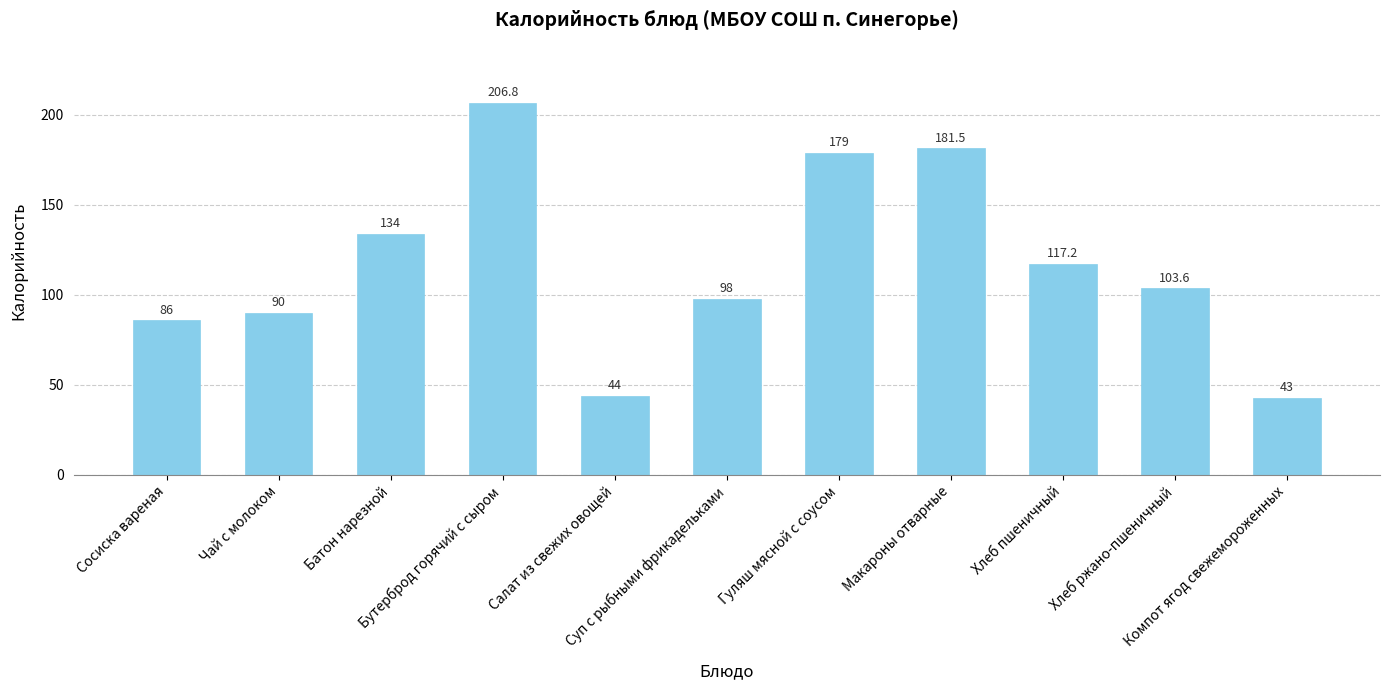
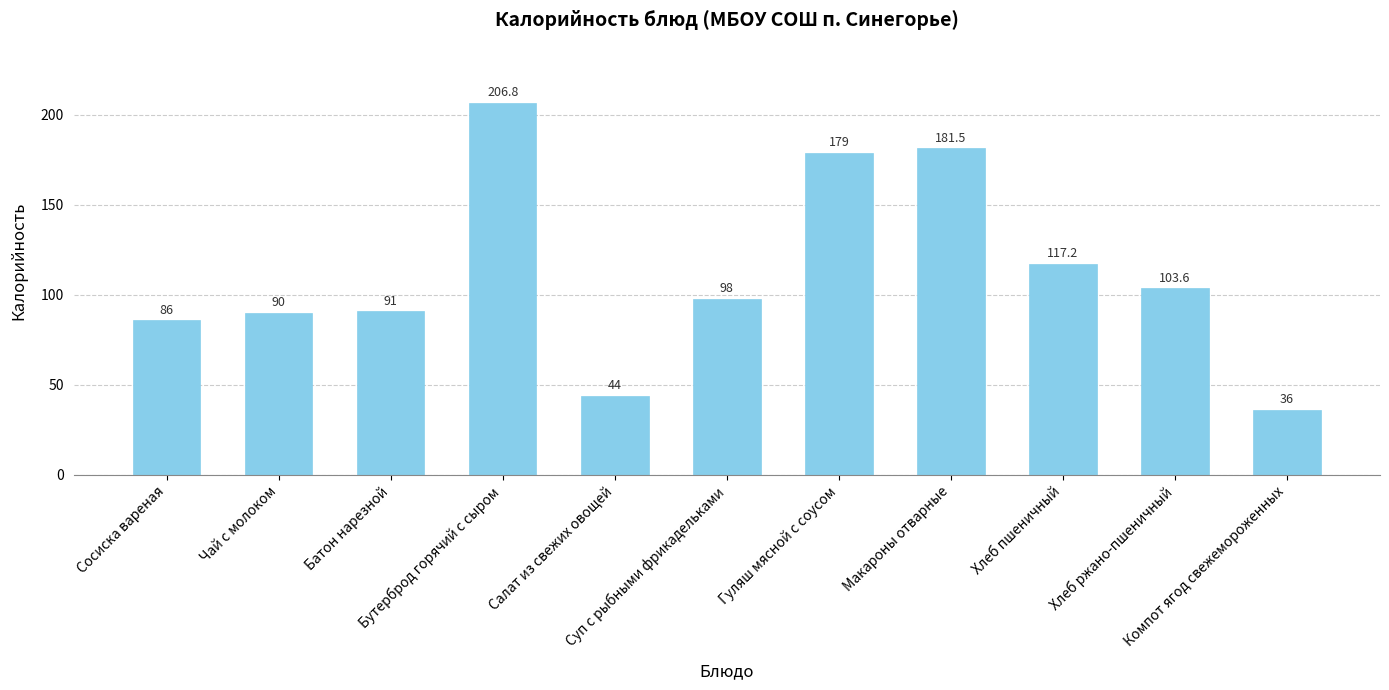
Батон нарезной: 134 -> 91
Компот ягод свежемороженных: 43 -> 36
